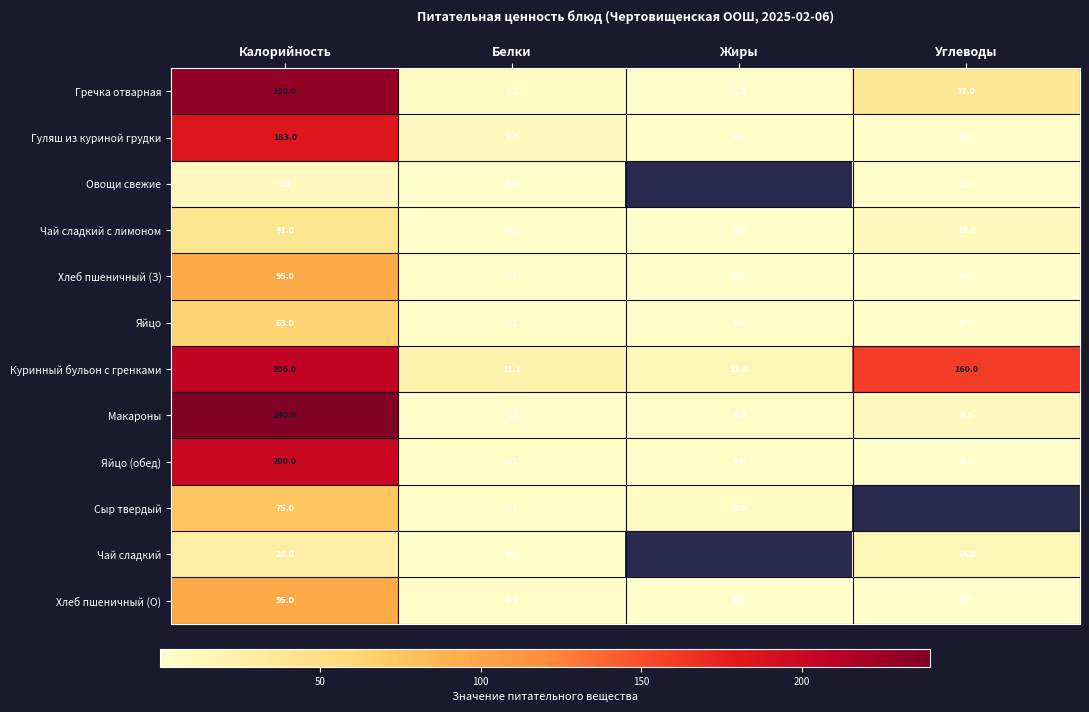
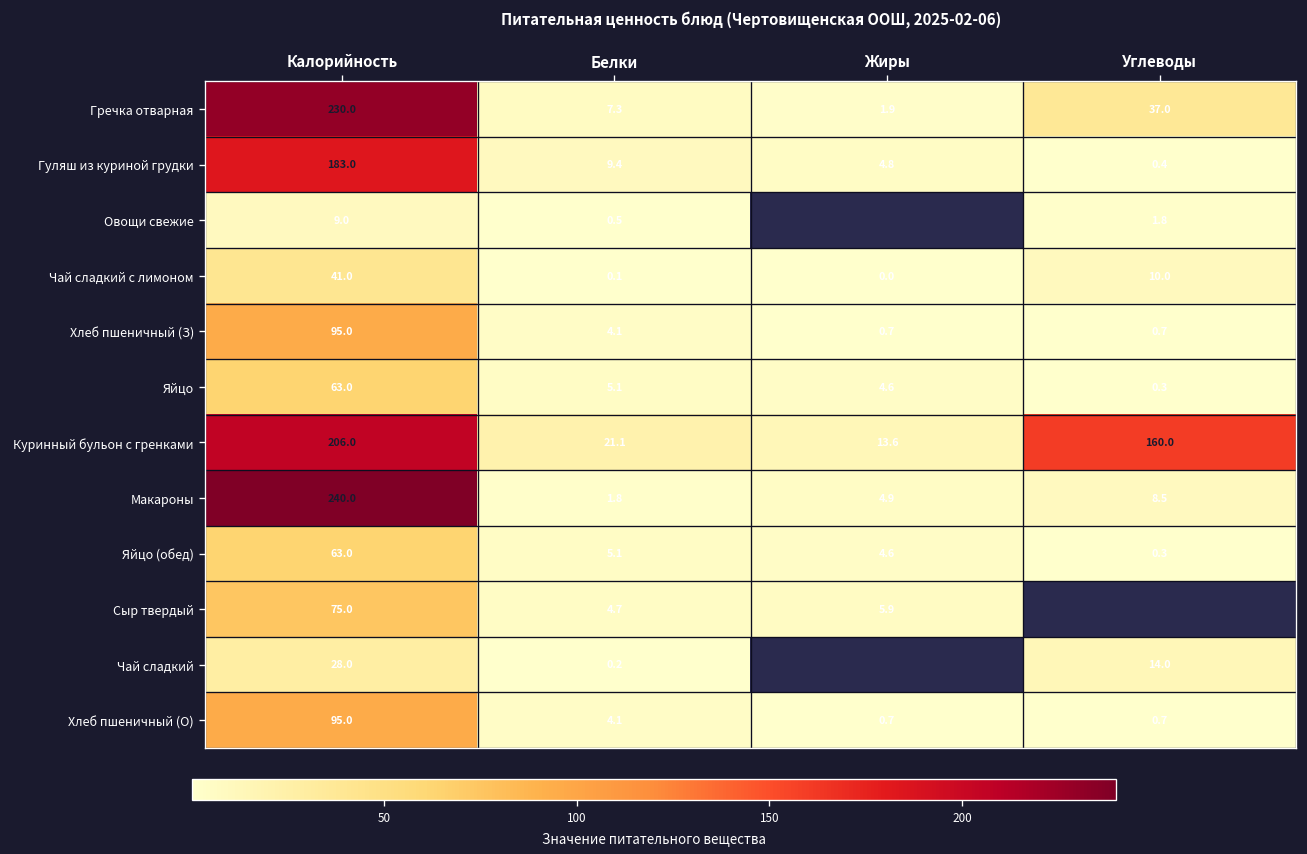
Яйцо (обед), Калорийность: 200.0 -> 63.0
